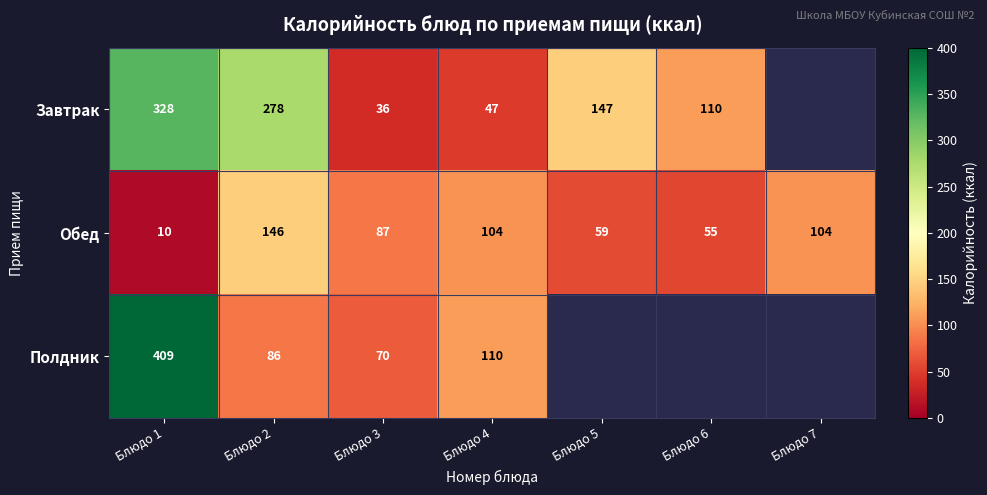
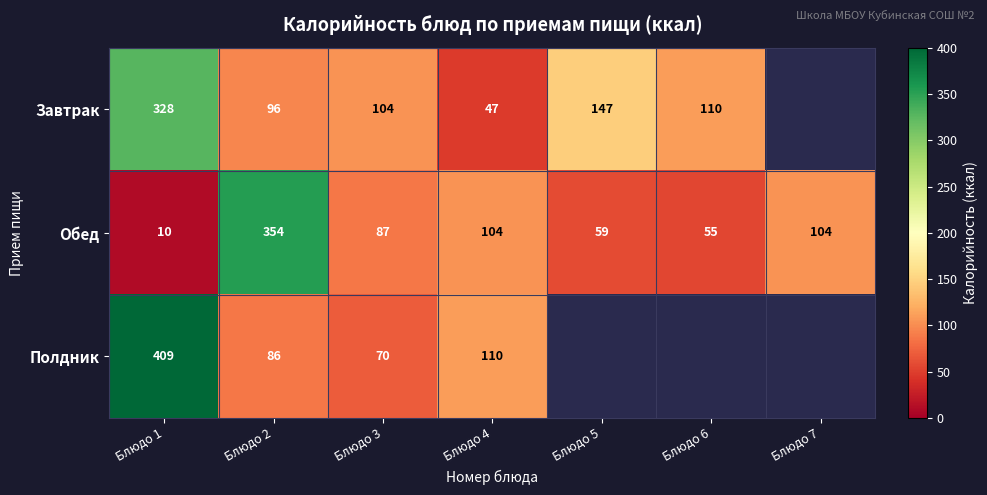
Завтрак, Блюдо 2: 278 -> 96
Завтрак, Блюдо 3: 36 -> 104
Обед, Блюдо 2: 146 -> 354
